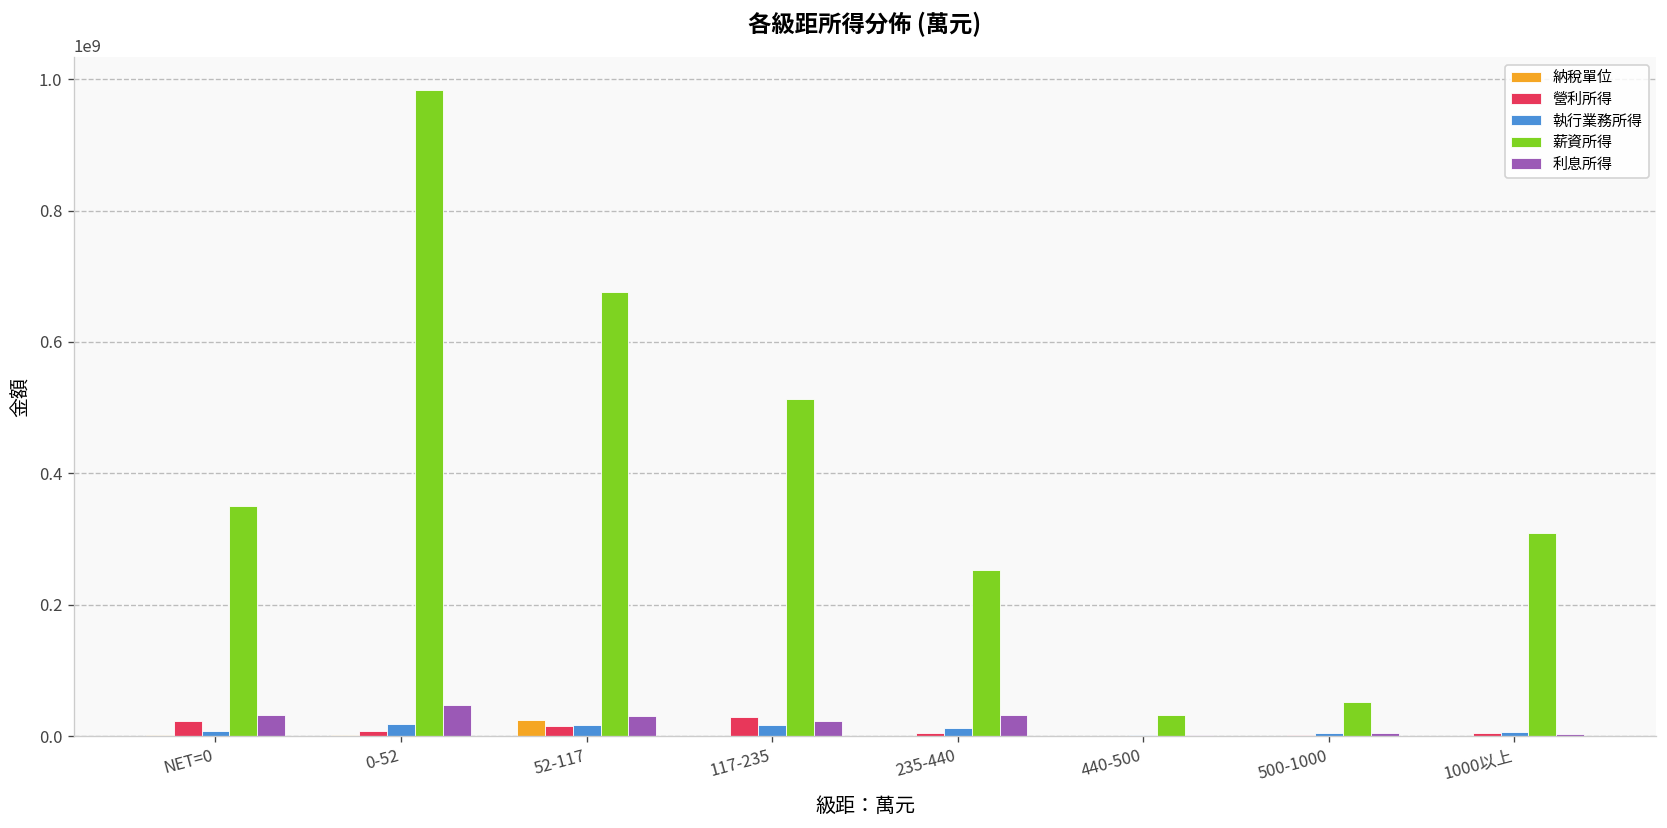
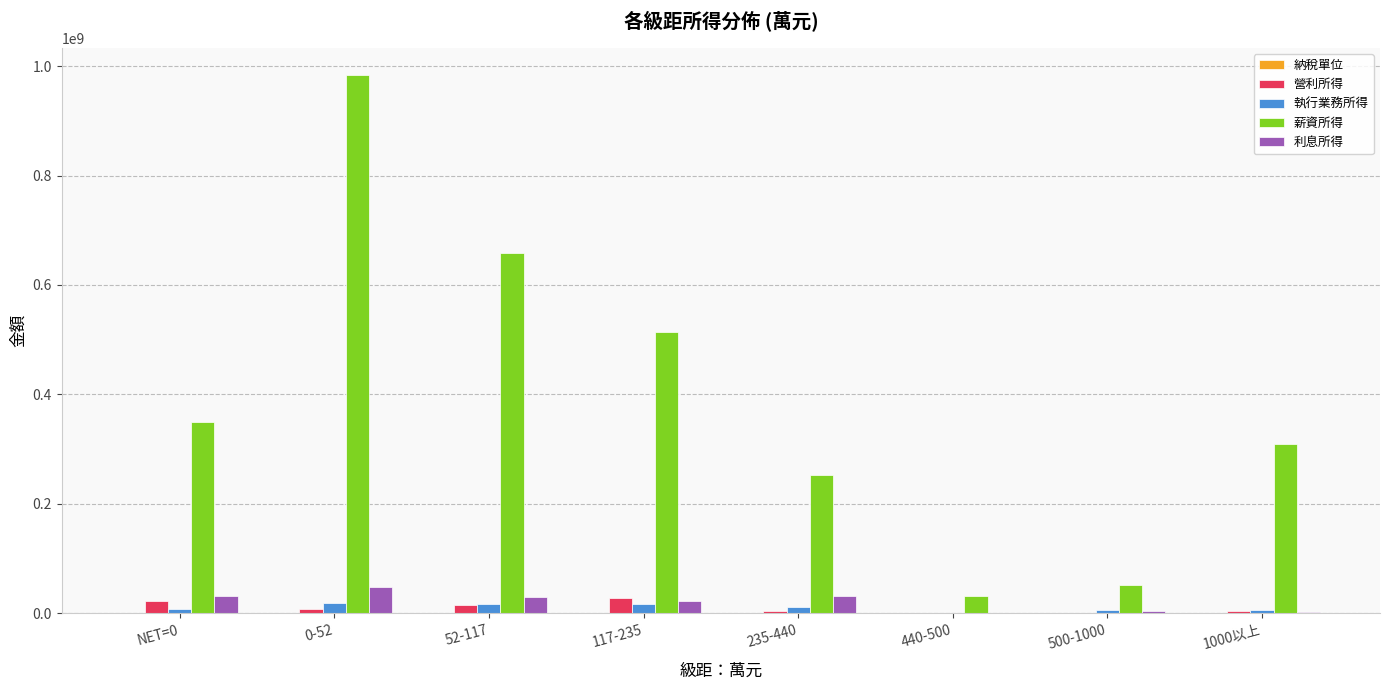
納稅單位, 52-117: 20000000 -> 0
薪資所得, 52-117: 680000000 -> 660000000
